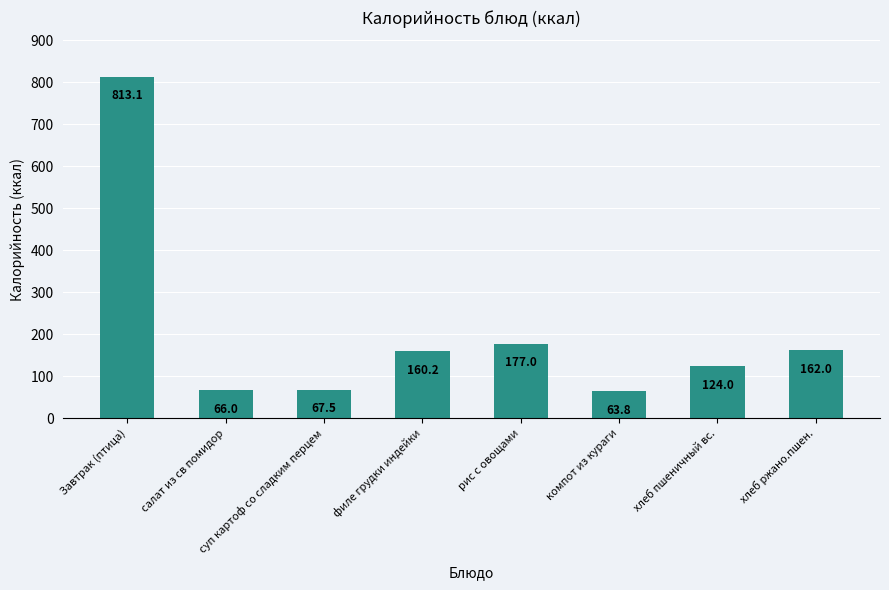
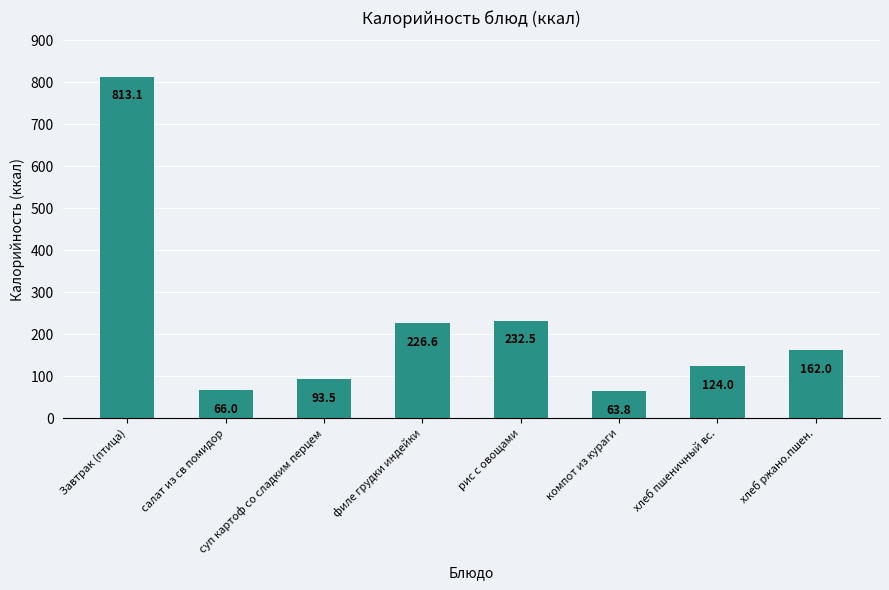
суп картоф со сладким перцем: 67.5 -> 93.5
филе грудки индейки: 160.2 -> 226.6
рис с овощами: 177.0 -> 232.5
